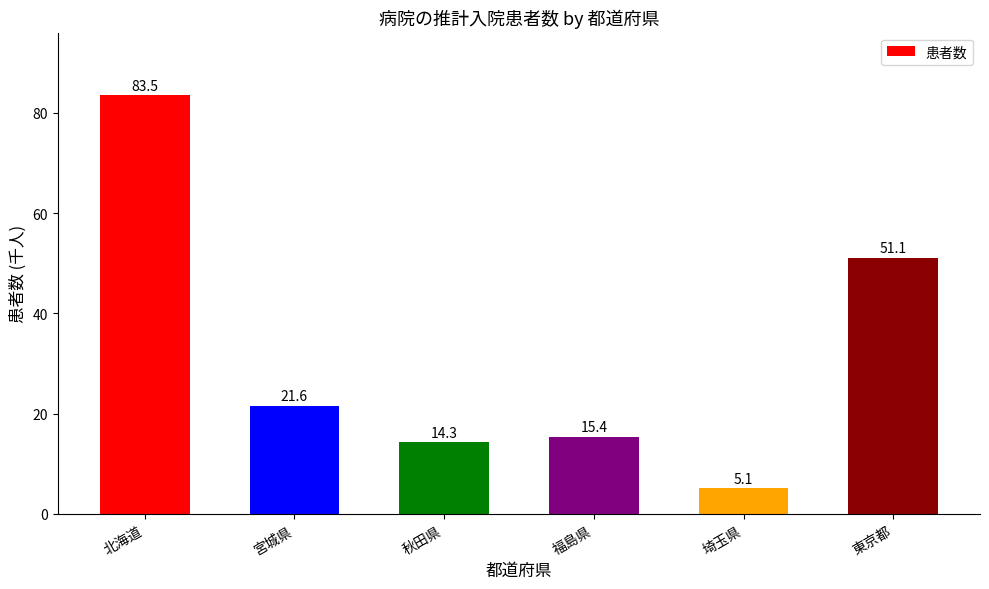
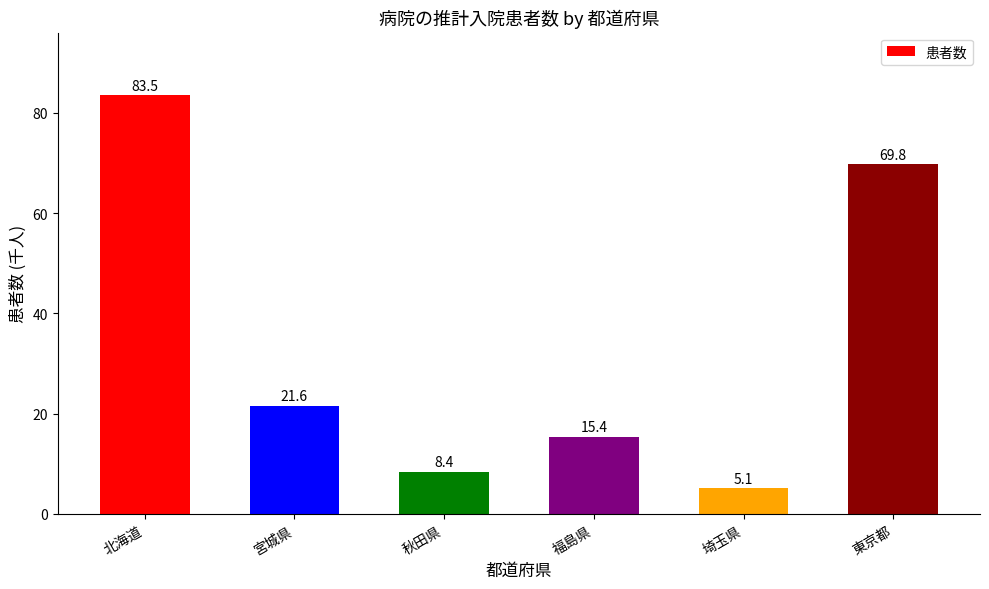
秋田県: 14.3 -> 8.4
東京都: 51.1 -> 69.8
